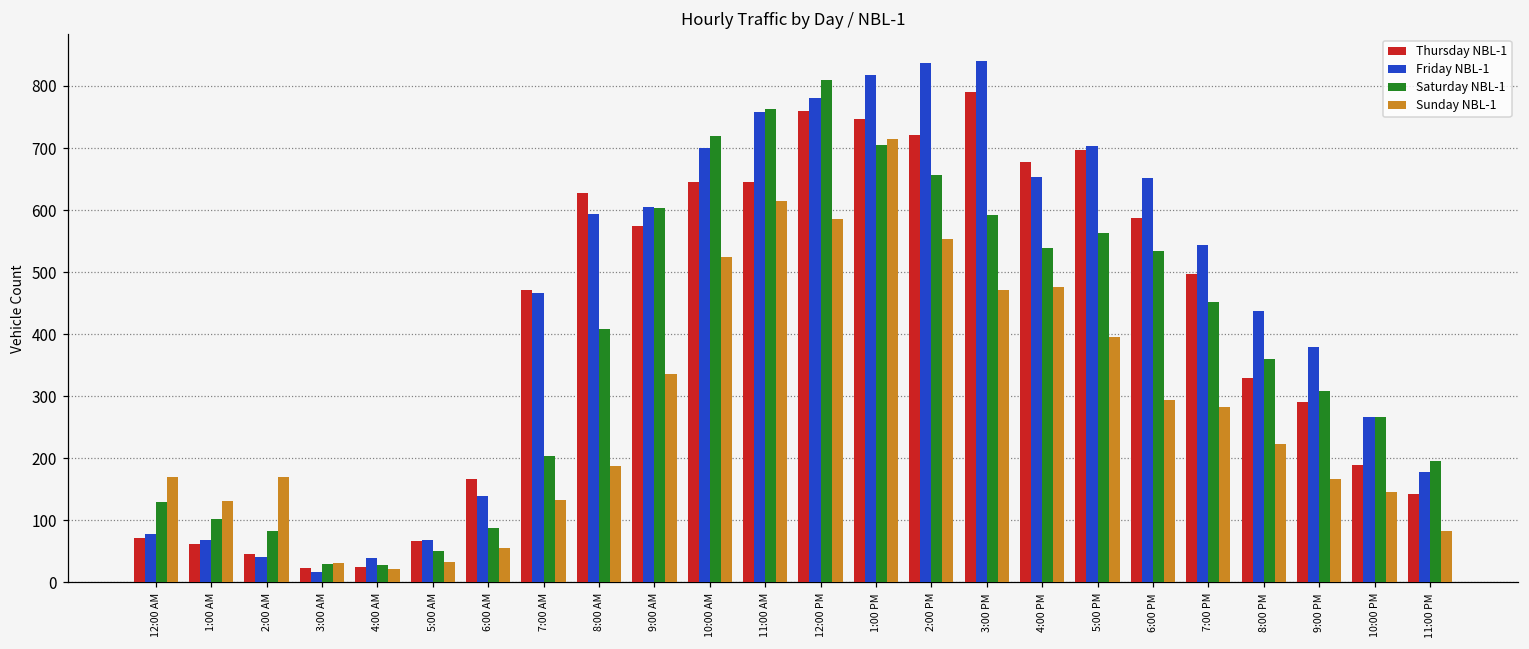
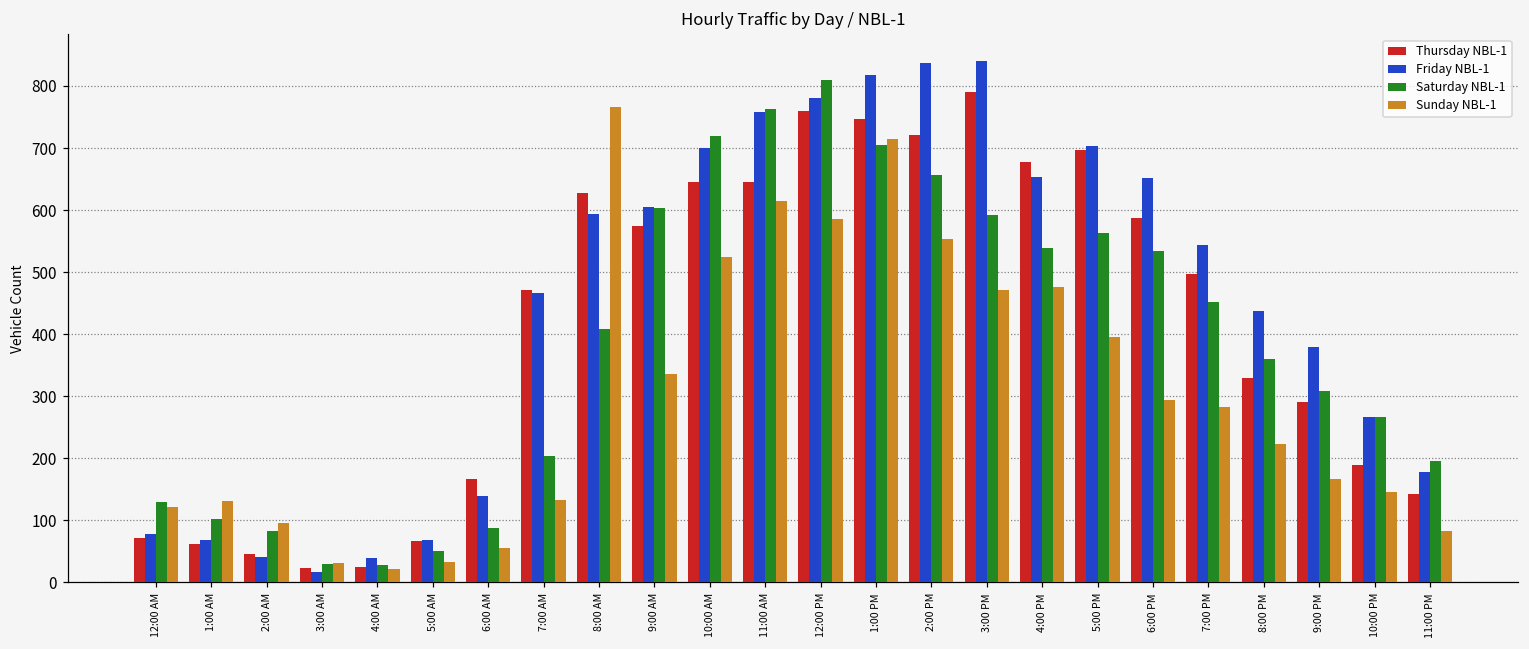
Sunday NBL-1, 12:00 AM: 170 -> 120
Sunday NBL-1, 2:00 AM: 170 -> 100
Sunday NBL-1, 8:00 AM: 190 -> 770
